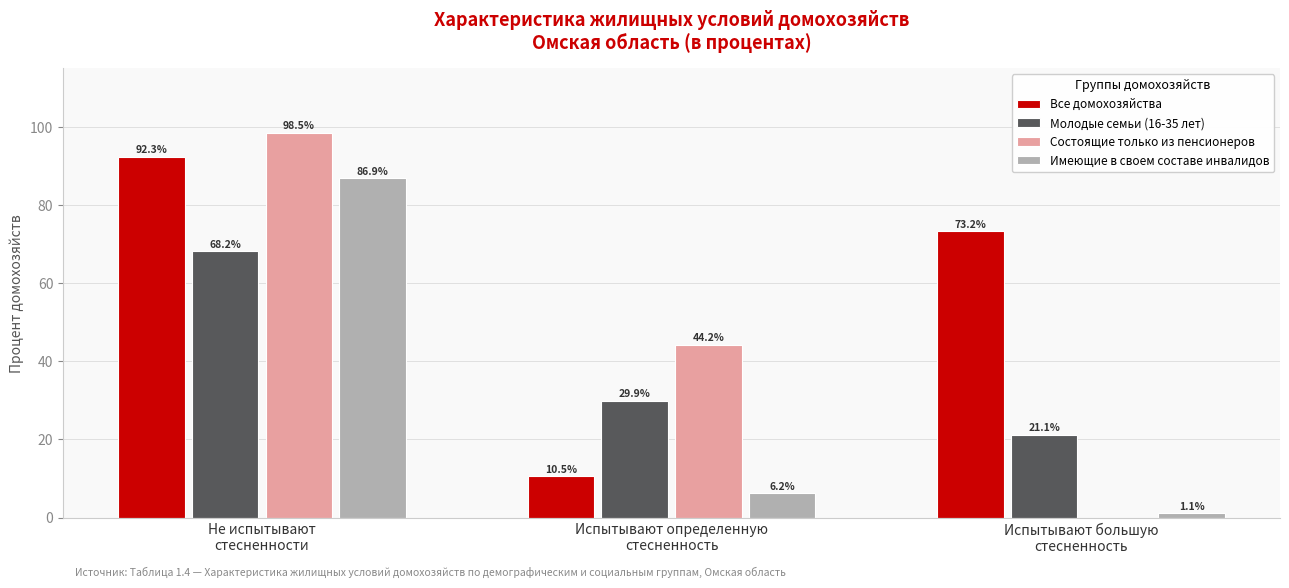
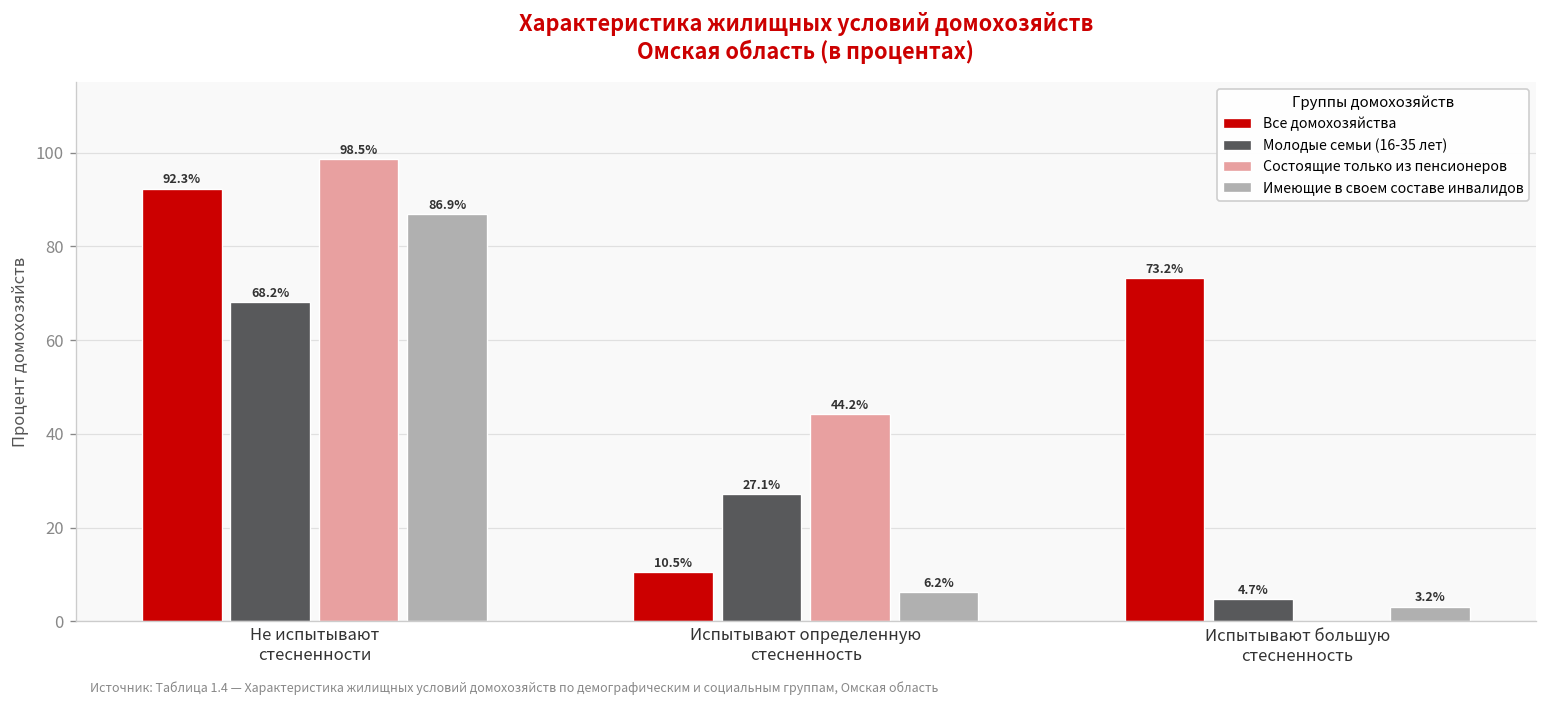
Молодые семьи (16-35 лет), Испытывают определенную стесненность: 29.9% -> 27.1%
Молодые семьи (16-35 лет), Испытывают большую стесненность: 21.1% -> 4.7%
Имеющие в своем составе инвалидов, Испытывают большую стесненность: 1.1% -> 3.2%
